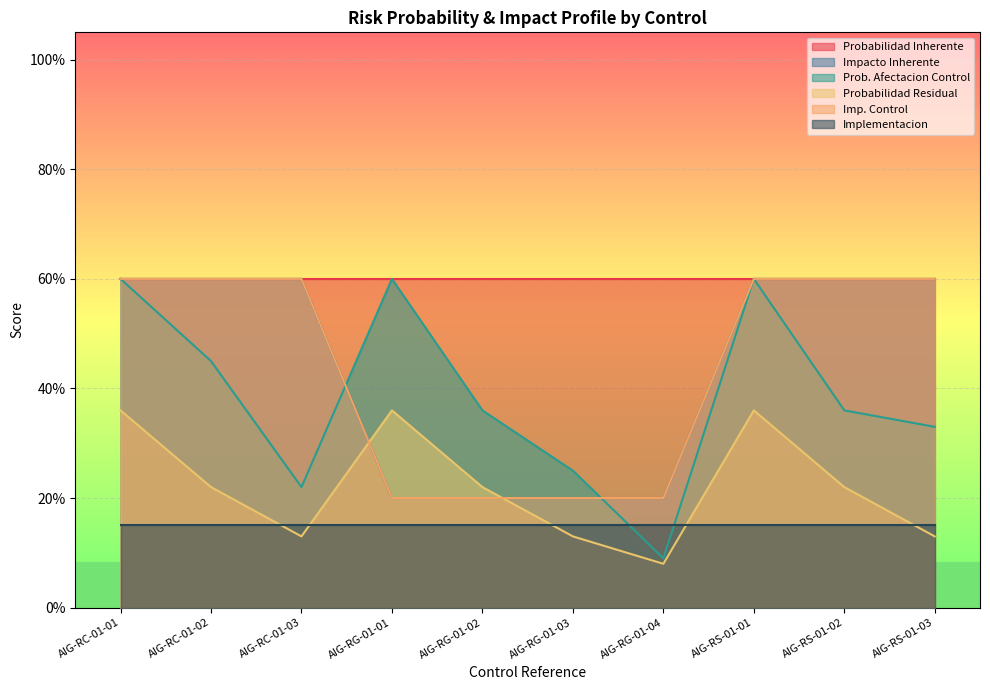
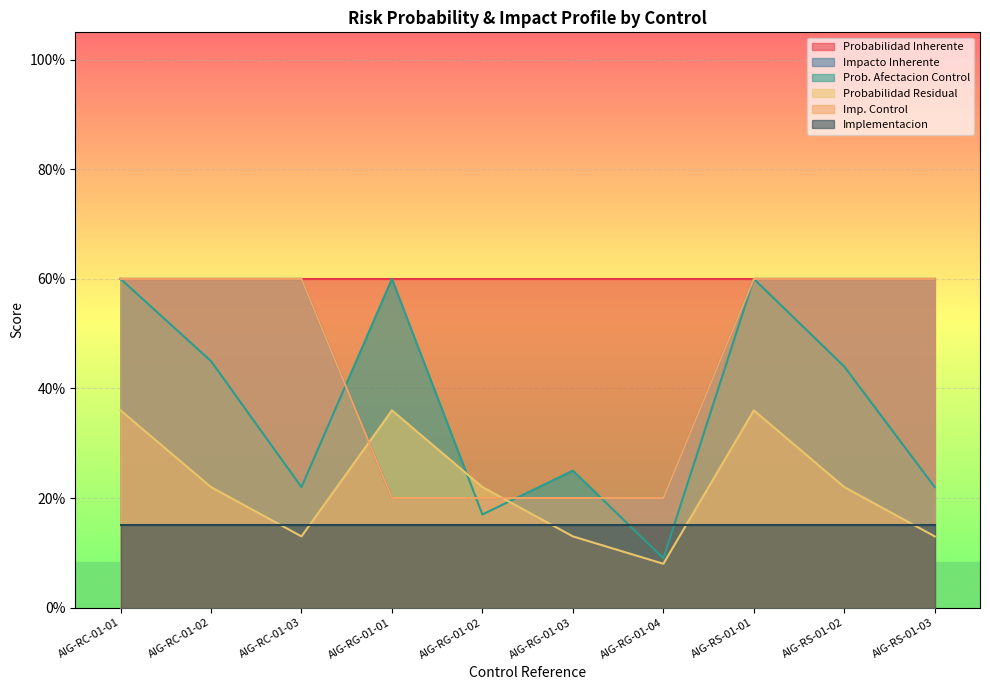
Prob. Afectacion Control, AIG-RG-01-02: 36% -> 17%
Prob. Afectacion Control, AIG-RS-01-02: 36% -> 44%
Prob. Afectacion Control, AIG-RS-01-03: 33% -> 22%
